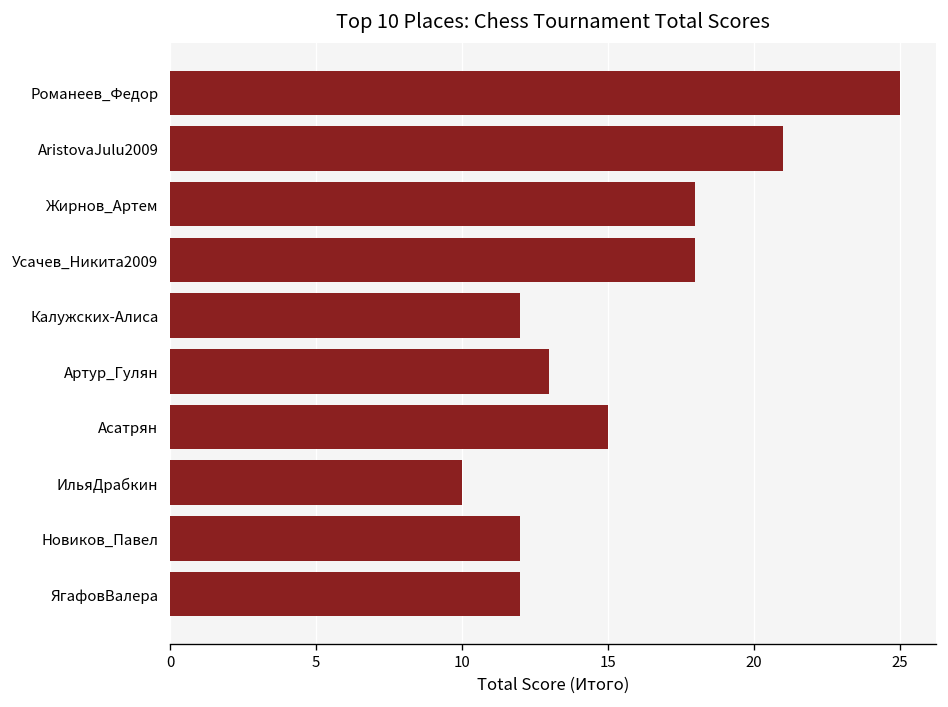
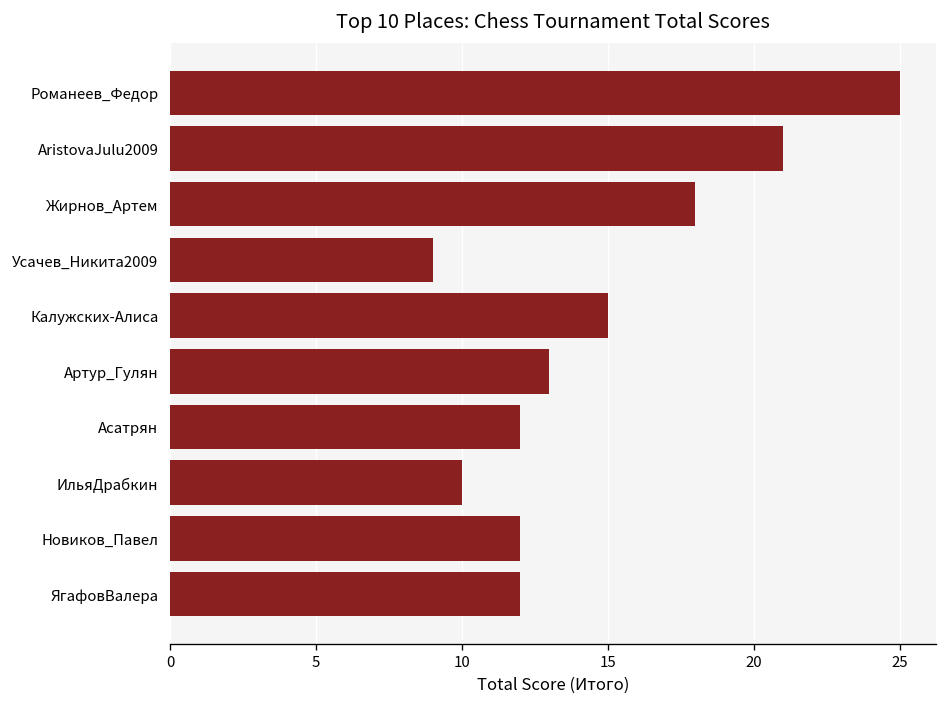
Усачев_Никита2009: 18 -> 9
Калужских-Алиса: 12 -> 15
Асатрян: 15 -> 12
